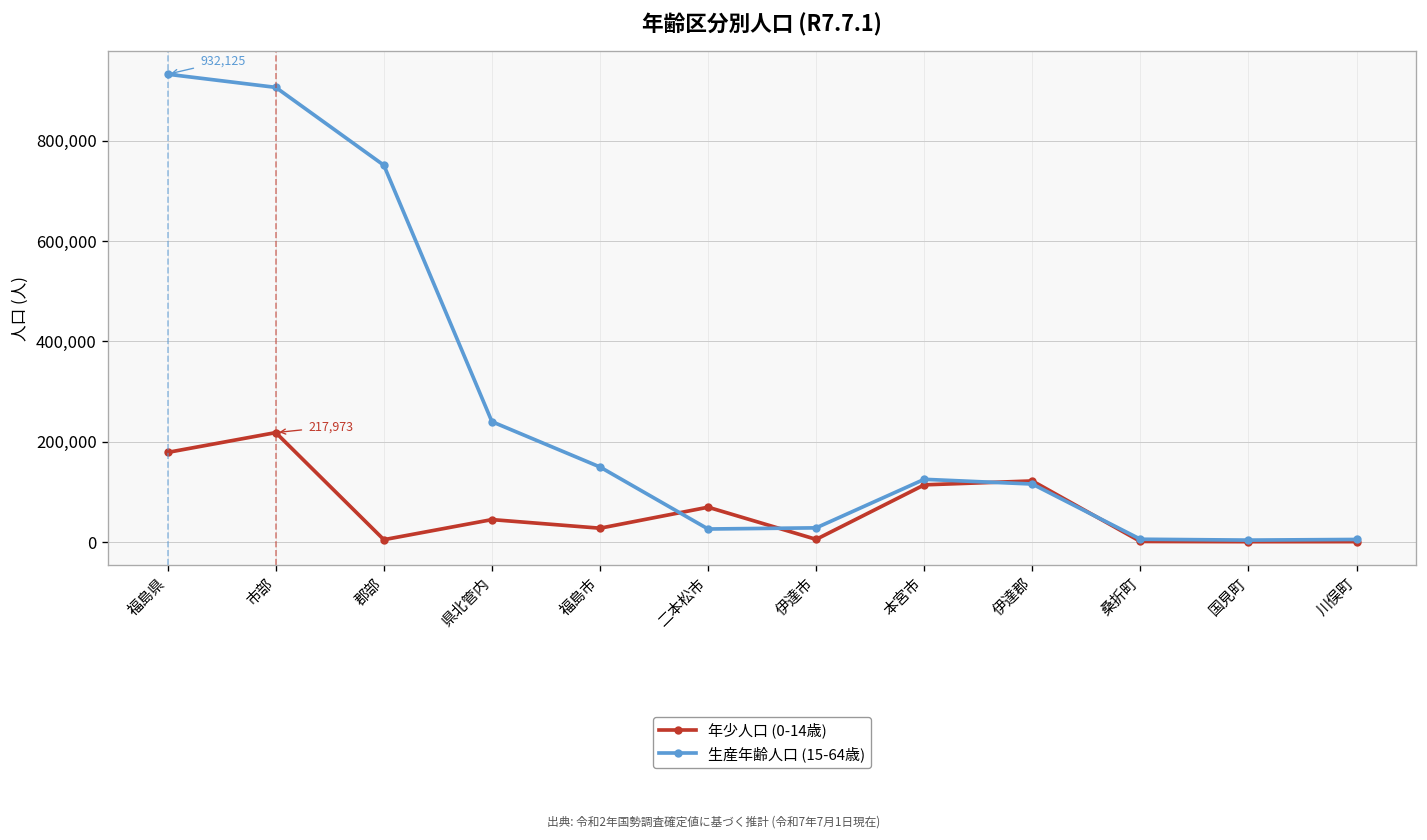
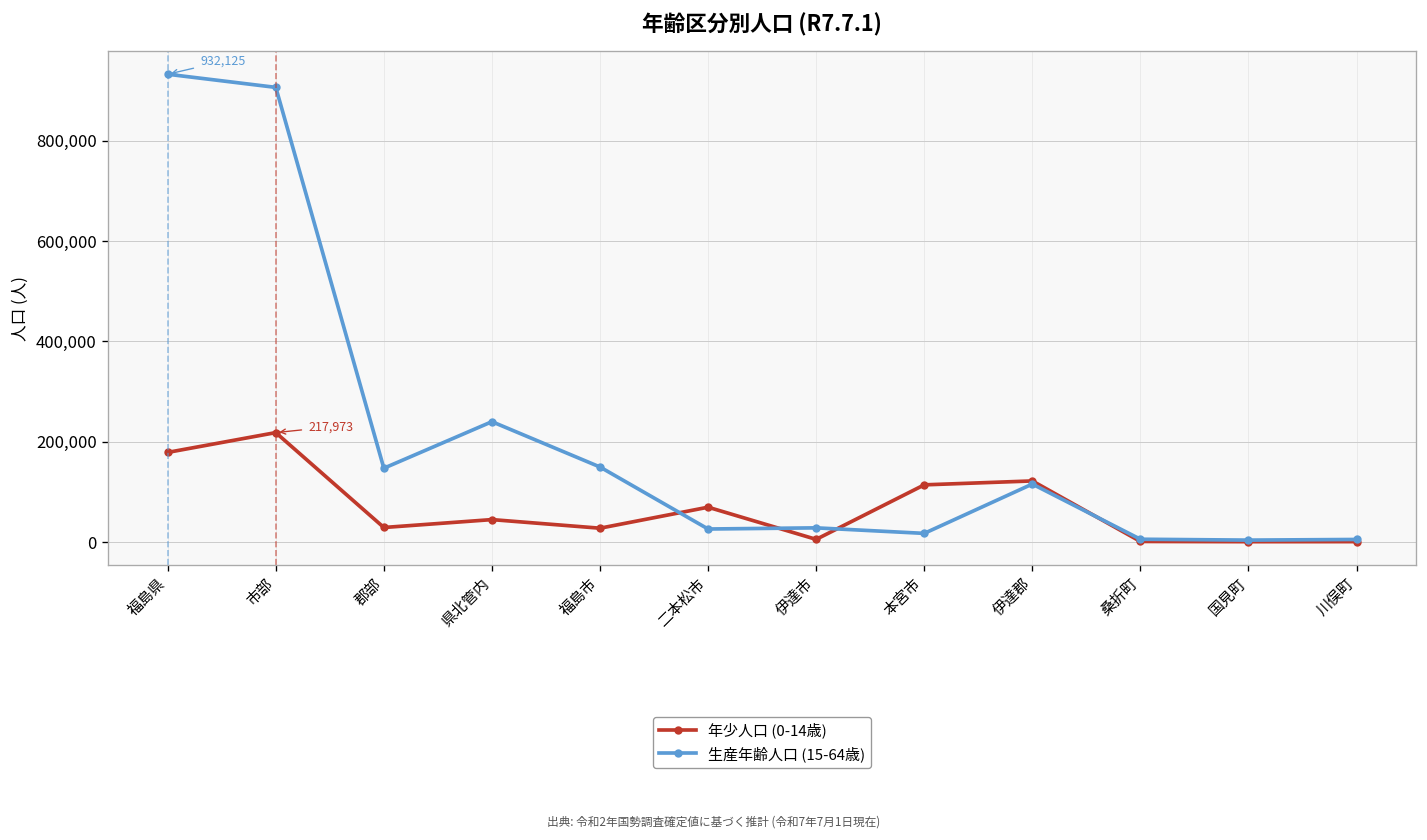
年少人口 (0-14歳), 郡部: 0 -> 30,000
生産年齢人口 (15-64歳), 郡部: 750,000 -> 150,000
生産年齢人口 (15-64歳), 本宮市: 120,000 -> 20,000
